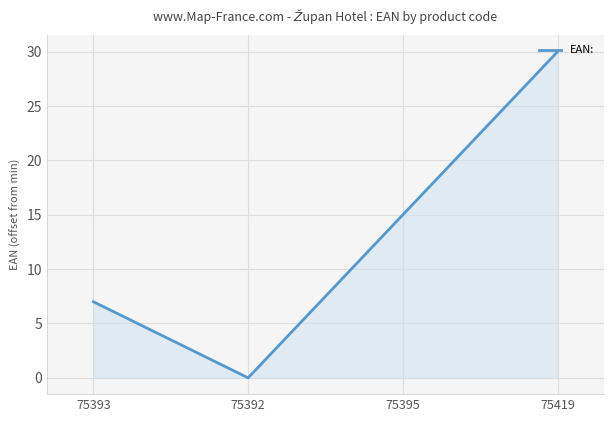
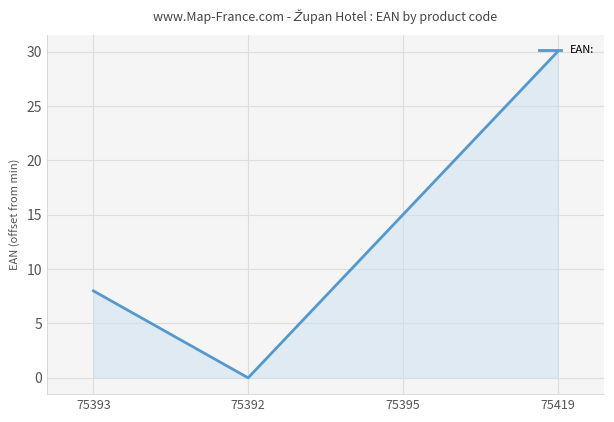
75393: 7.0 -> 8.0
